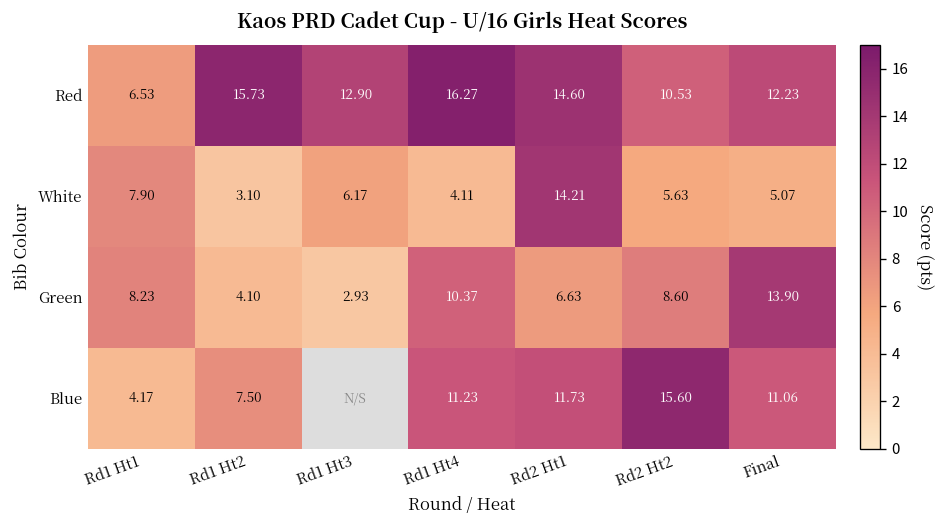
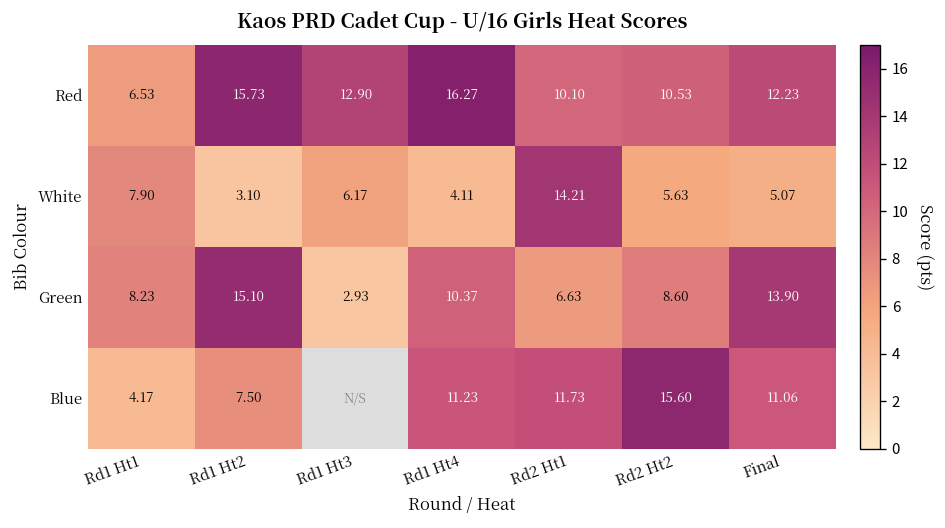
Red, Rd2 Ht1: 14.60 -> 10.10
Green, Rd1 Ht2: 4.10 -> 15.10
